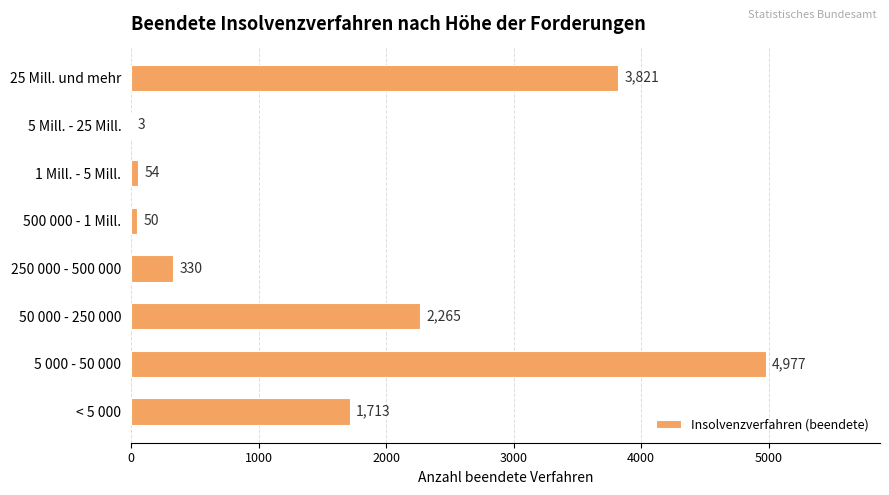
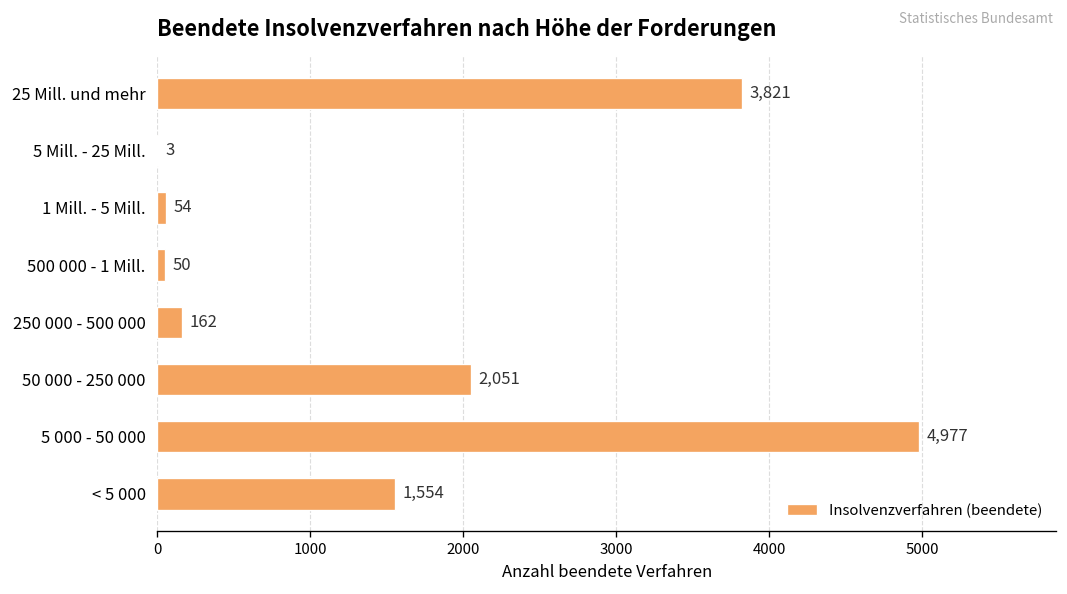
250 000 - 500 000: 330 -> 162
50 000 - 250 000: 2,265 -> 2,051
< 5 000: 1,713 -> 1,554
